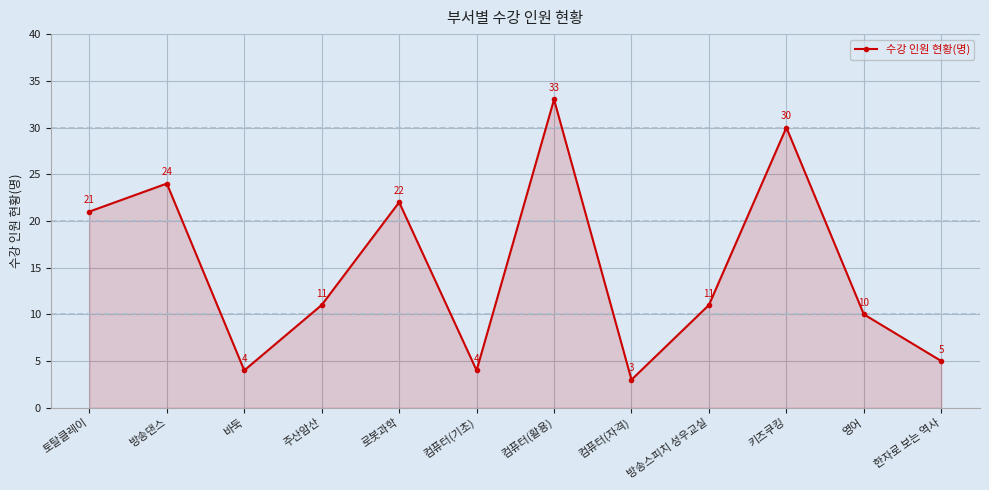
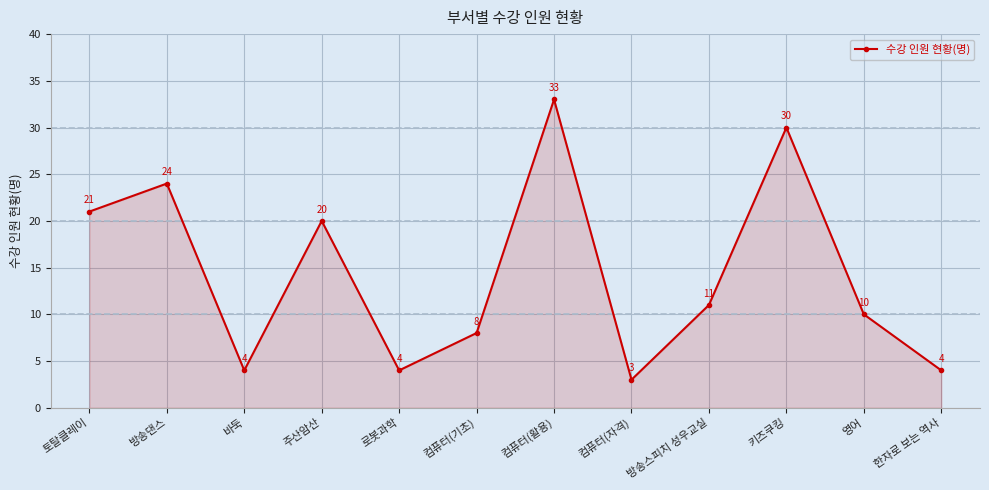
주산암산: 11 -> 20
로봇과학: 22 -> 4
컴퓨터(기초): 4 -> 8
한자로 보는 역사: 5 -> 4
